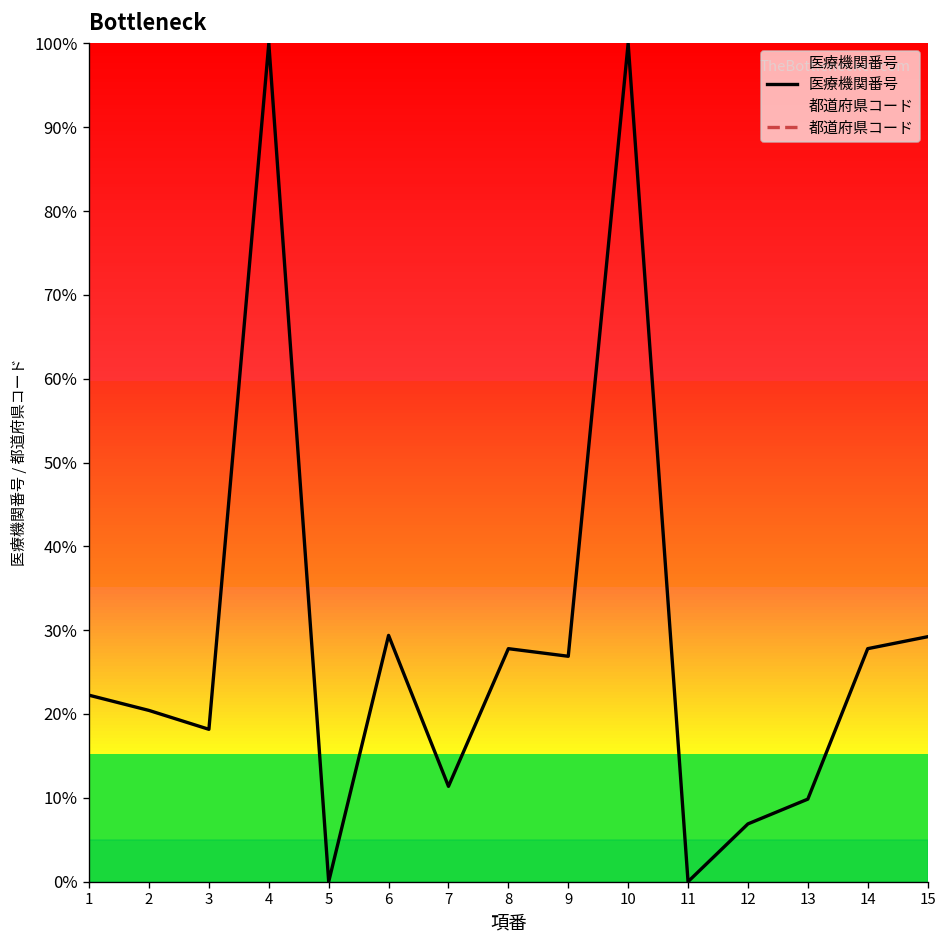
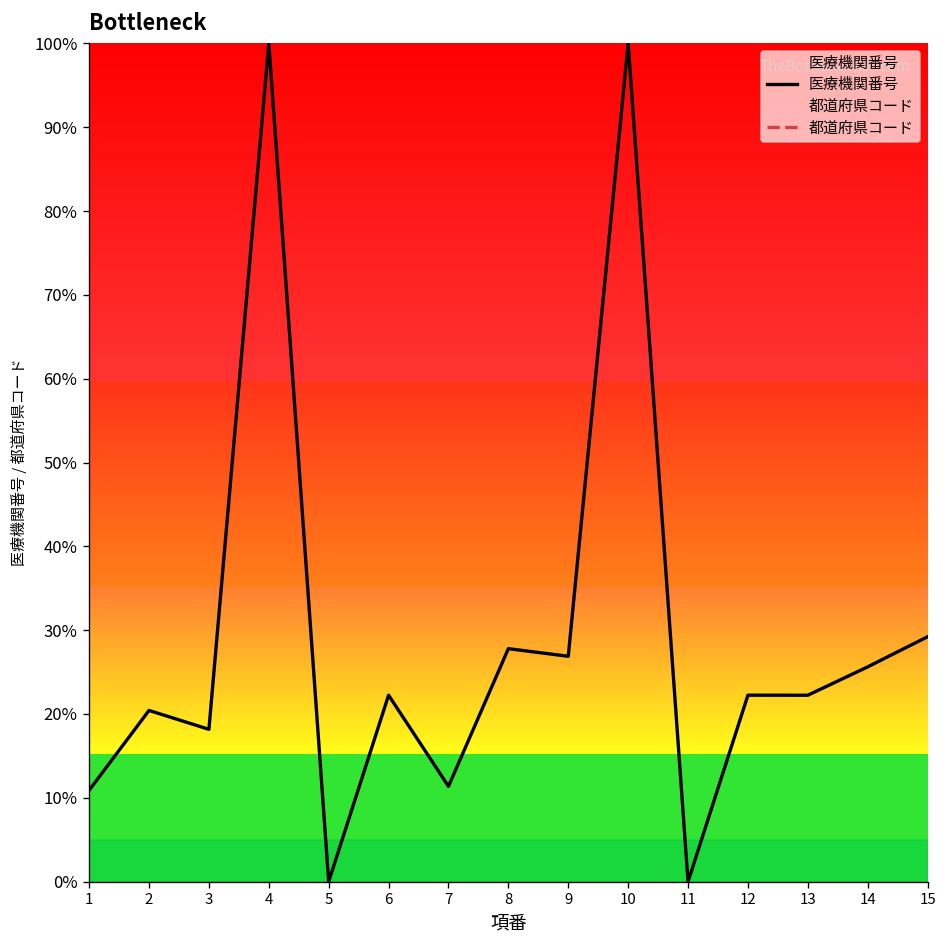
1: 22% -> 11%
6: 29% -> 22%
12: 7% -> 22%
13: 10% -> 22%
14: 28% -> 26%
